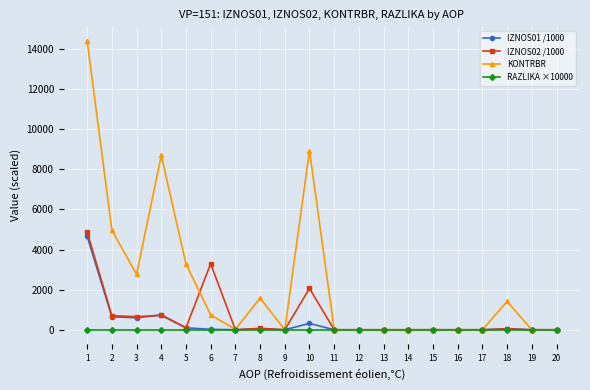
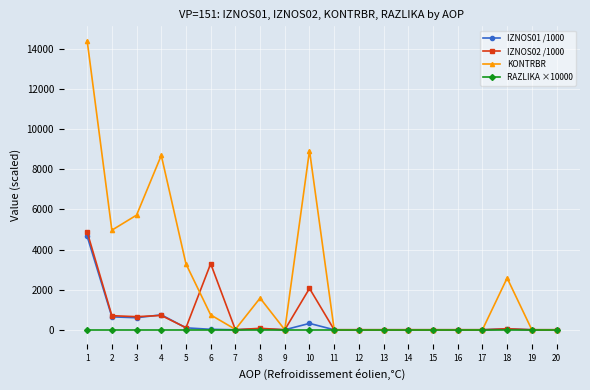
KONTRBR, 3: 2800 -> 5700
KONTRBR, 18: 1400 -> 2600
